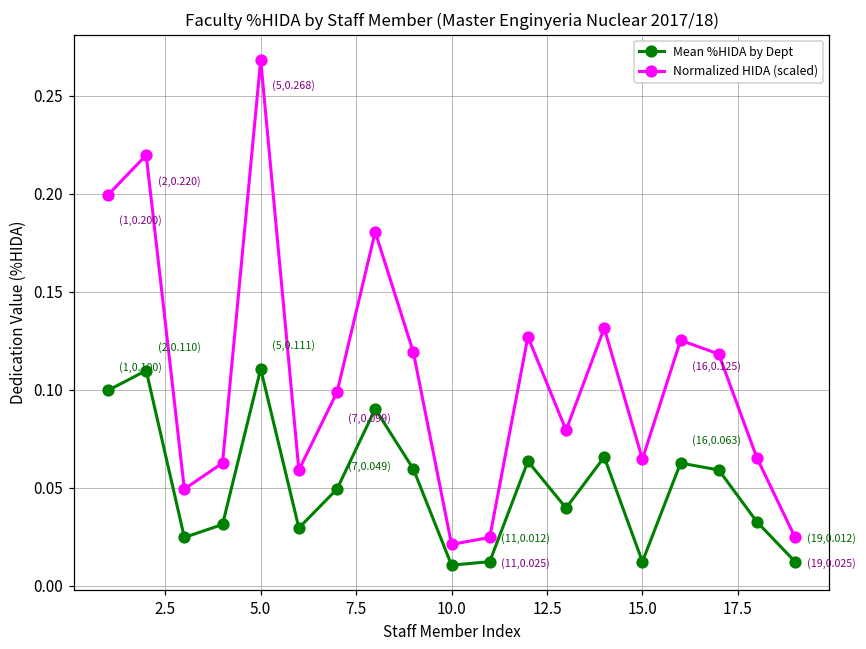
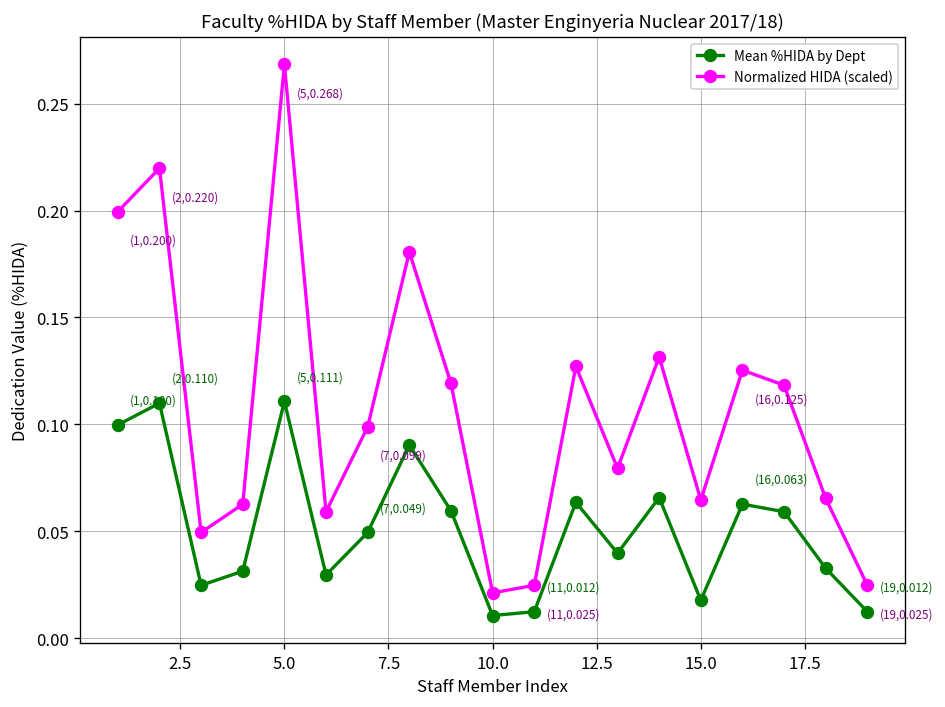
Mean %HIDA by Dept, 15.0: 0.012 -> 0.018
